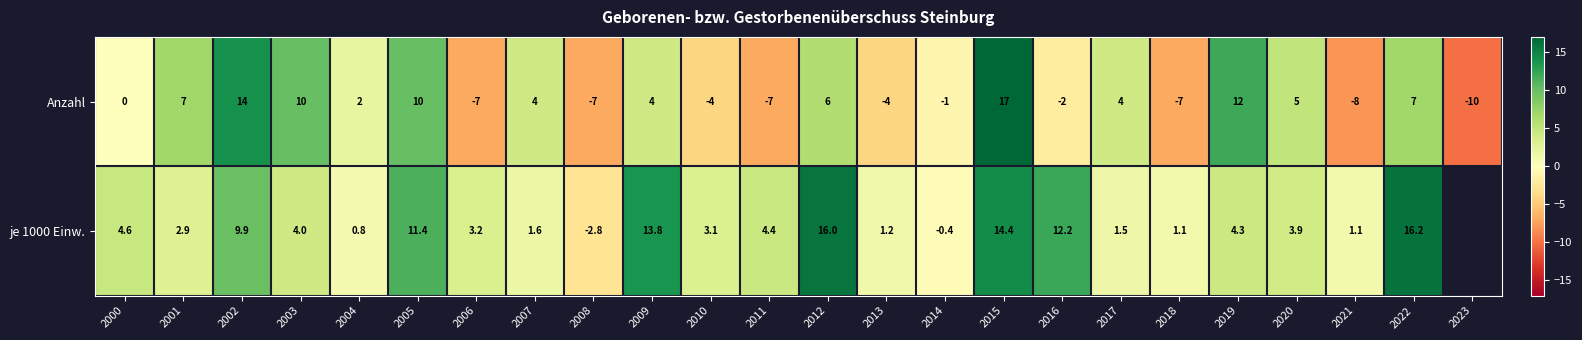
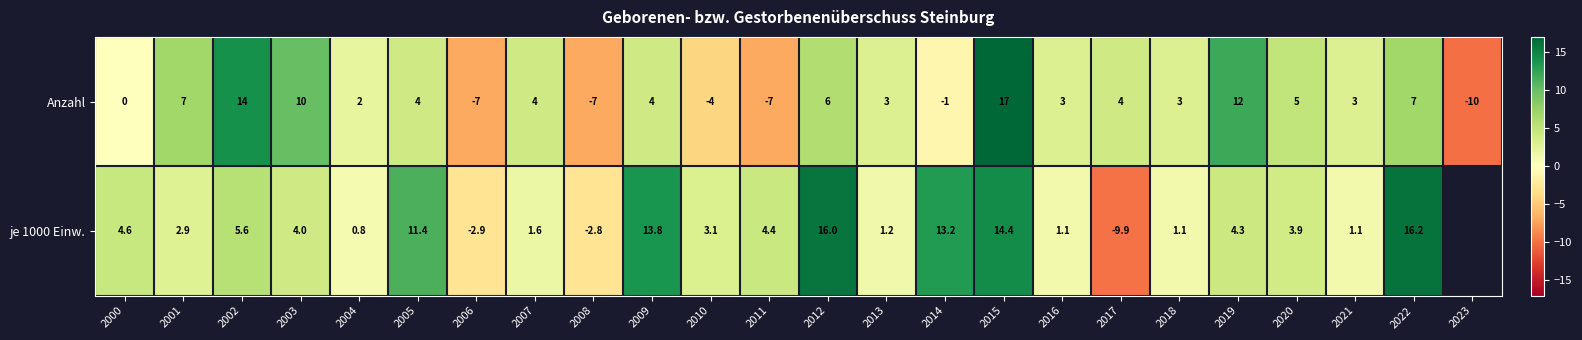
Anzahl, 2005: 10 -> 4
Anzahl, 2013: -4 -> 3
Anzahl, 2016: -2 -> 3
Anzahl, 2018: -7 -> 3
Anzahl, 2021: -8 -> 3
je 1000 Einw., 2002: 9.9 -> 5.6
je 1000 Einw., 2006: 3.2 -> -2.9
je 1000 Einw., 2014: -0.4 -> 13.2
je 1000 Einw., 2016: 12.2 -> 1.1
je 1000 Einw., 2017: 1.5 -> -9.9
